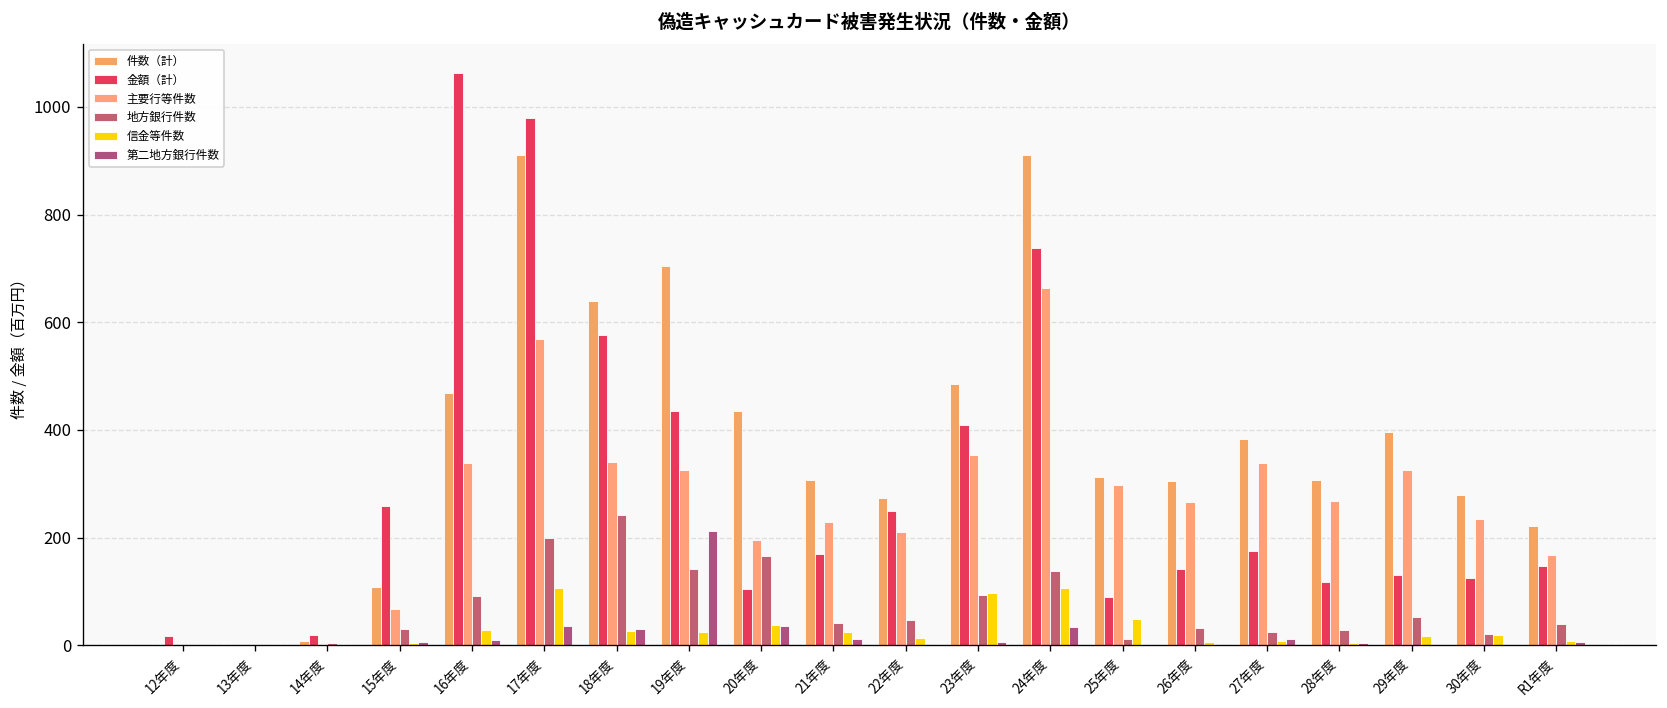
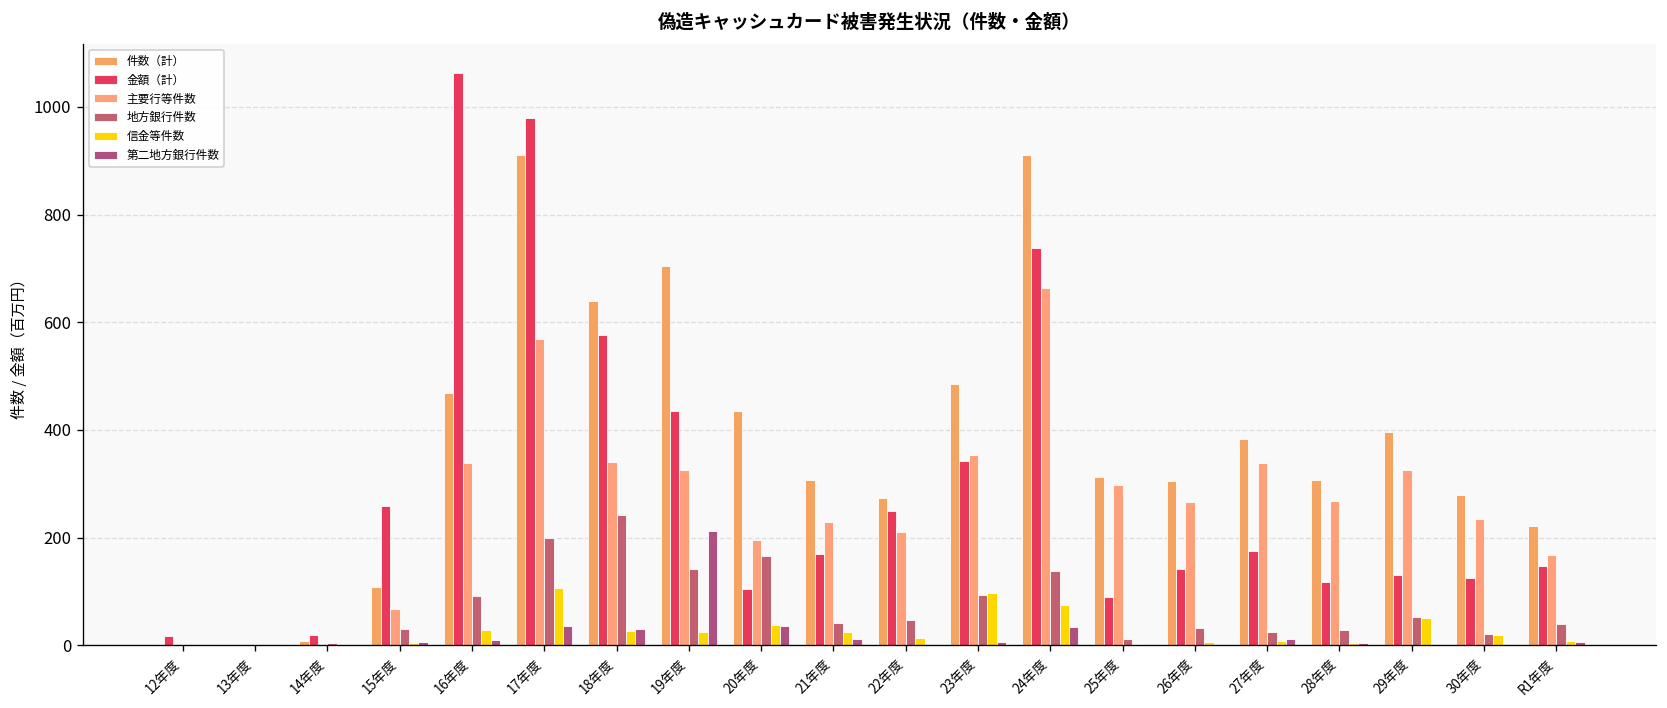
金額（計）, 23年度: 410 -> 340
信金等件数, 24年度: 110 -> 80
信金等件数, 25年度: 50 -> 0
信金等件数, 29年度: 20 -> 50
